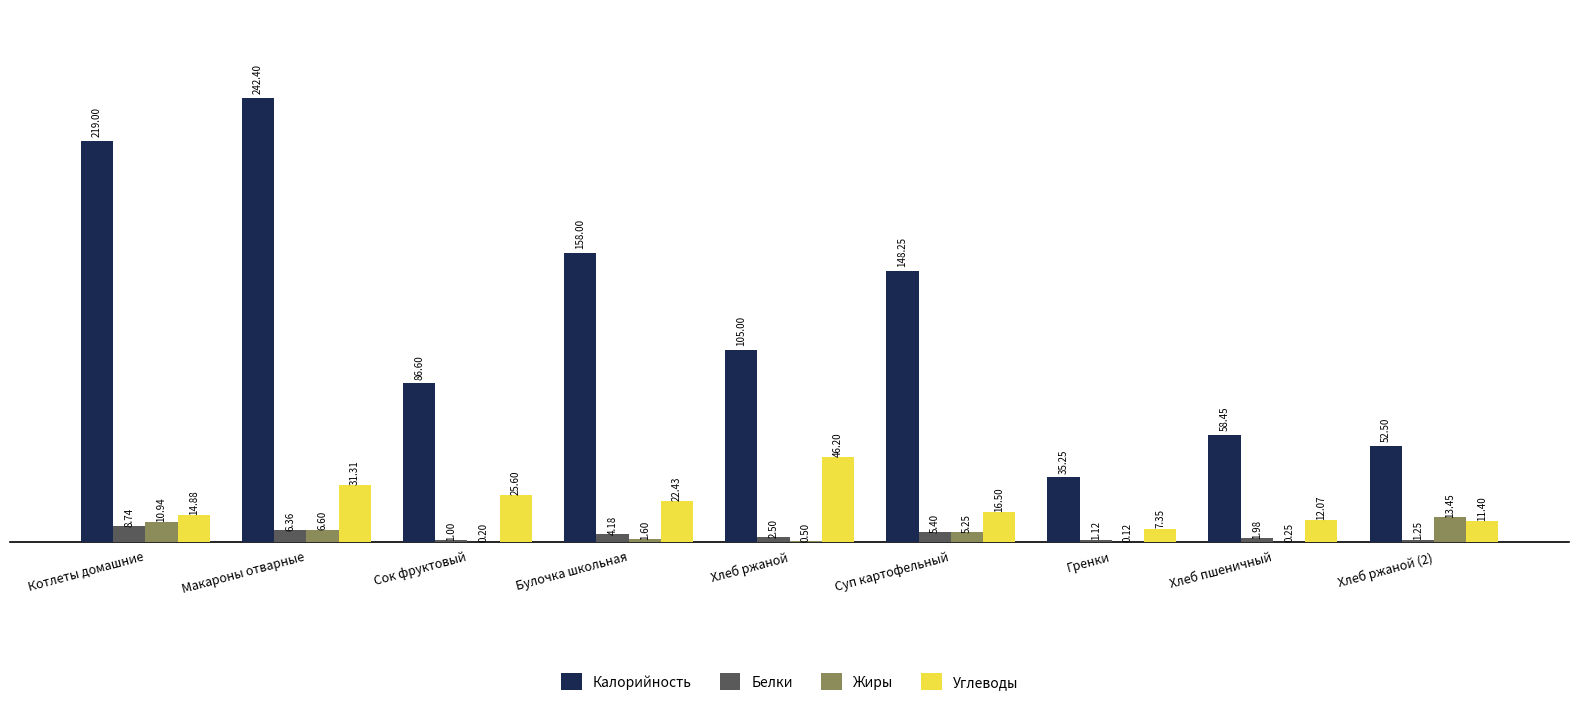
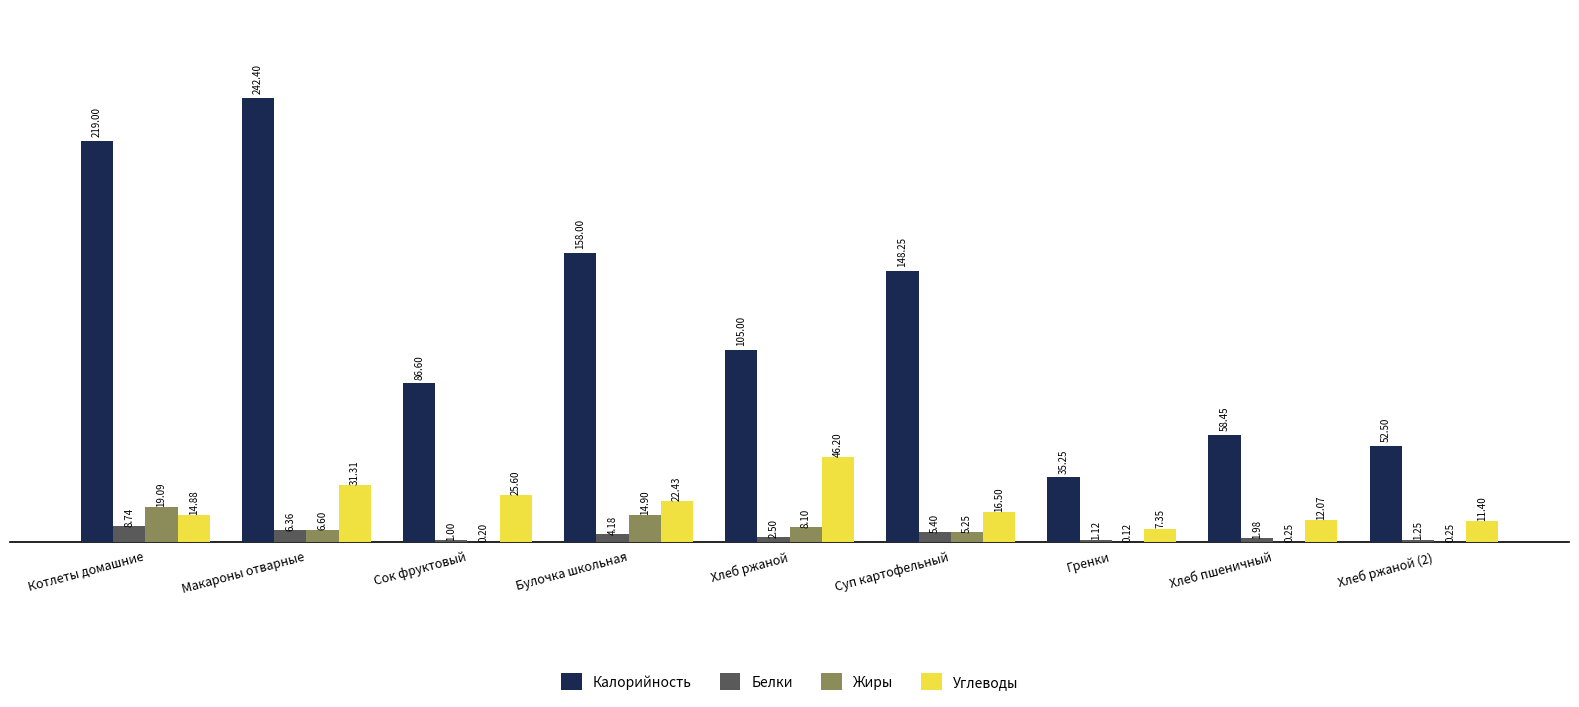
Жиры, Котлеты домашние: 10.94 -> 19.09
Жиры, Булочка школьная: 1.60 -> 14.90
Жиры, Хлеб ржаной: 0.50 -> 8.10
Жиры, Хлеб ржаной (2): 13.45 -> 0.25
